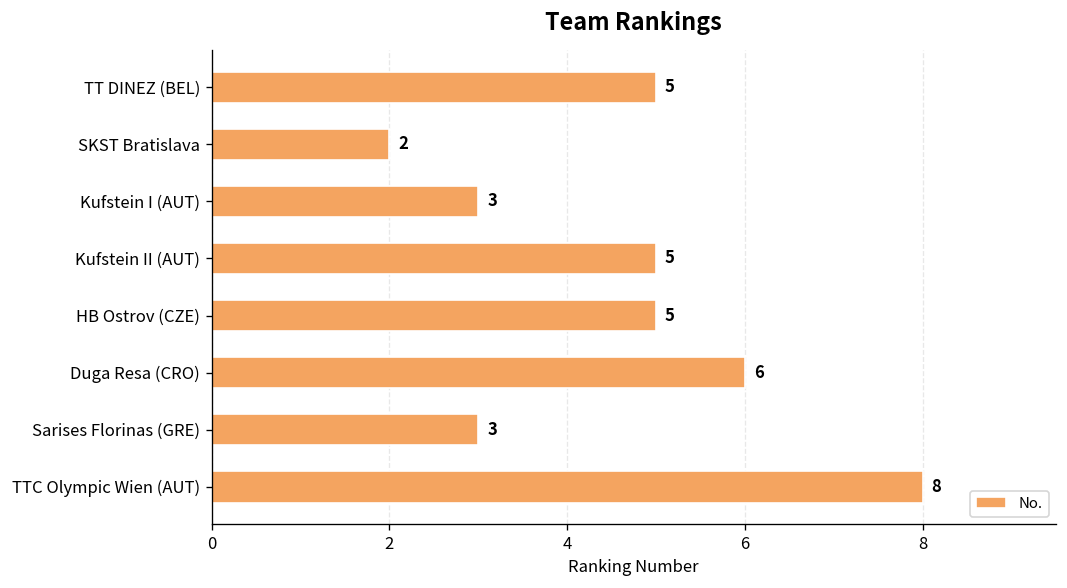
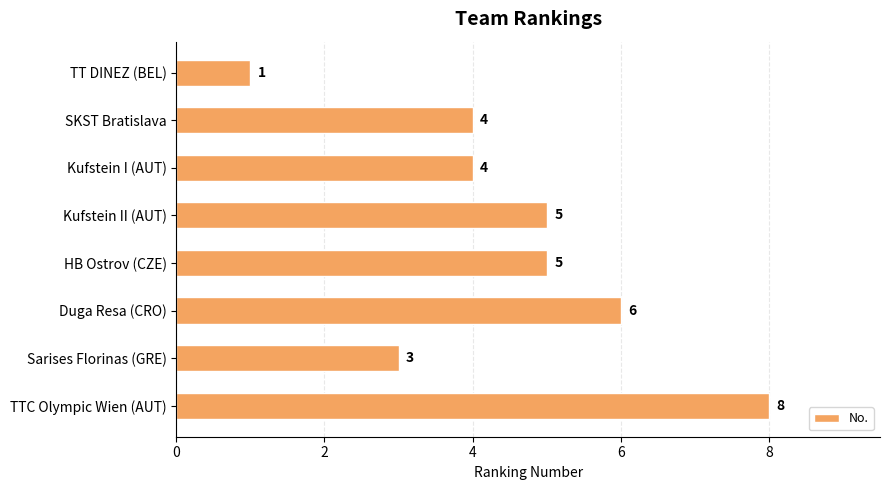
TT DINEZ (BEL): 5 -> 1
SKST Bratislava: 2 -> 4
Kufstein I (AUT): 3 -> 4
